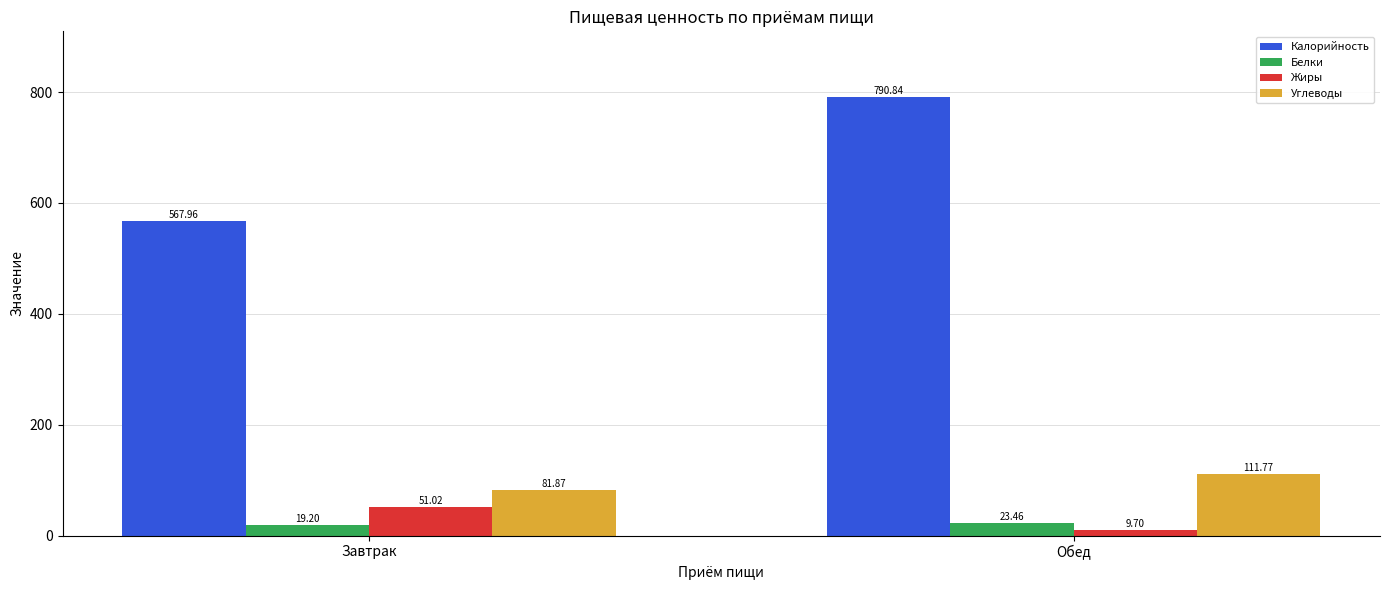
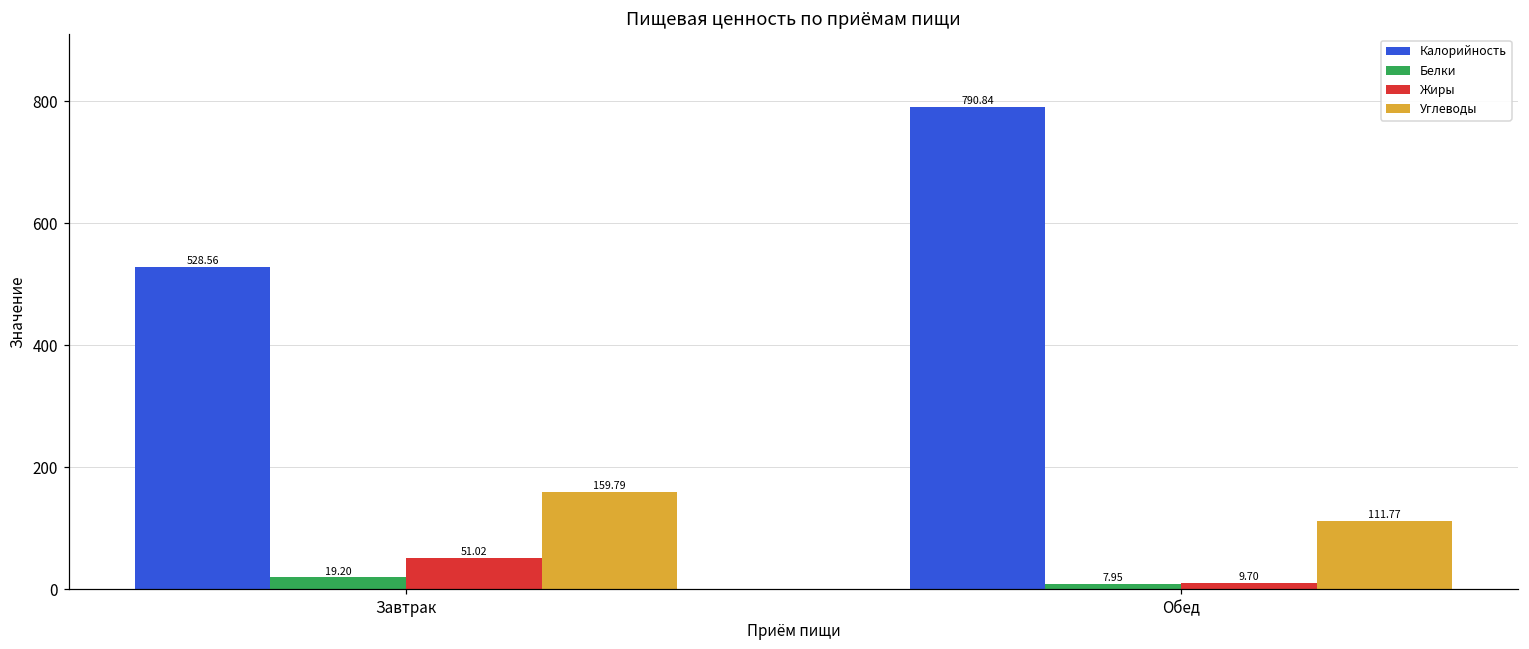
Калорийность, Завтрак: 567.96 -> 528.56
Углеводы, Завтрак: 81.87 -> 159.79
Белки, Обед: 23.46 -> 7.95
